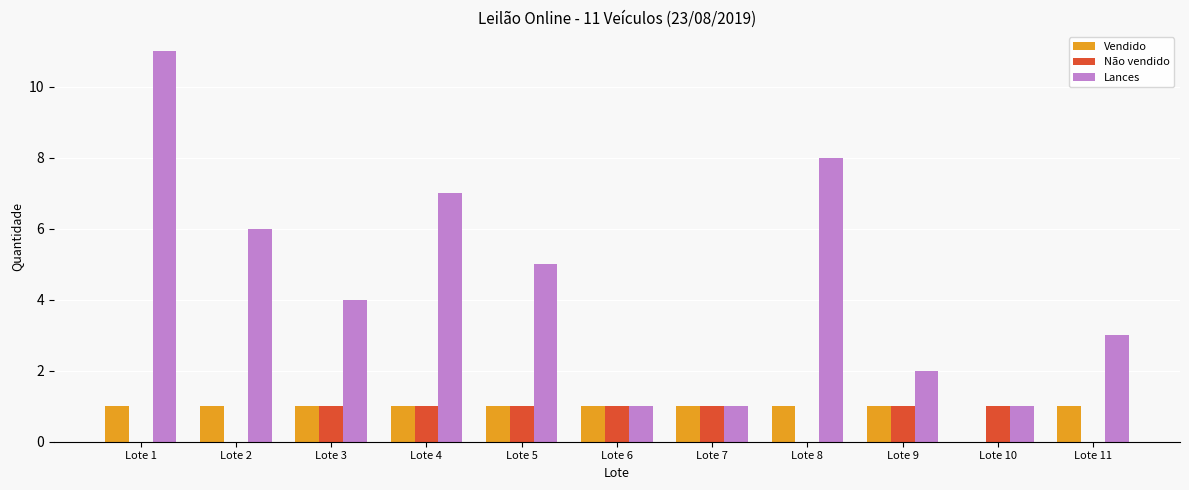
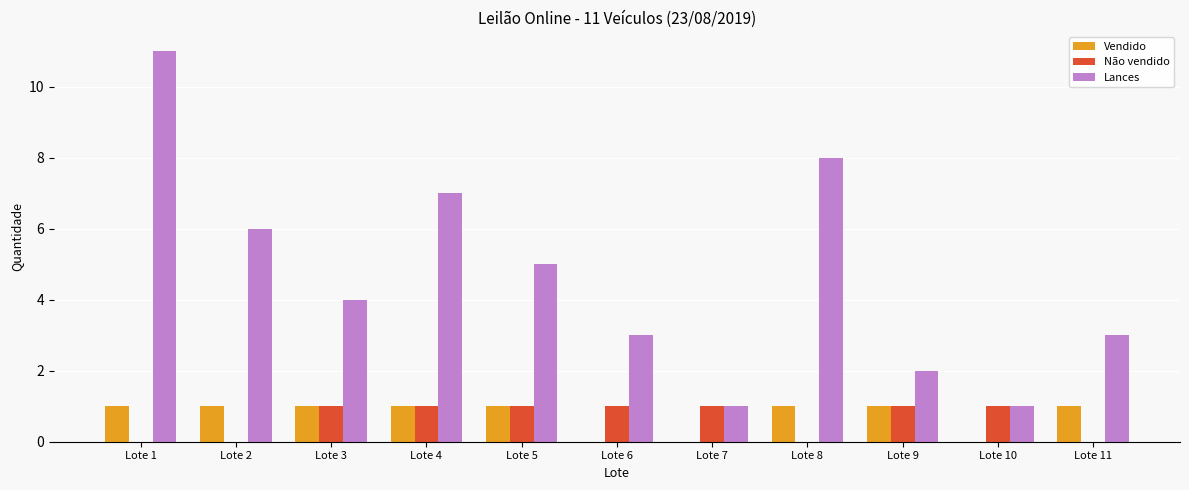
Vendido, Lote 6: 1 -> 0
Lances, Lote 6: 1 -> 3
Vendido, Lote 7: 1 -> 0
